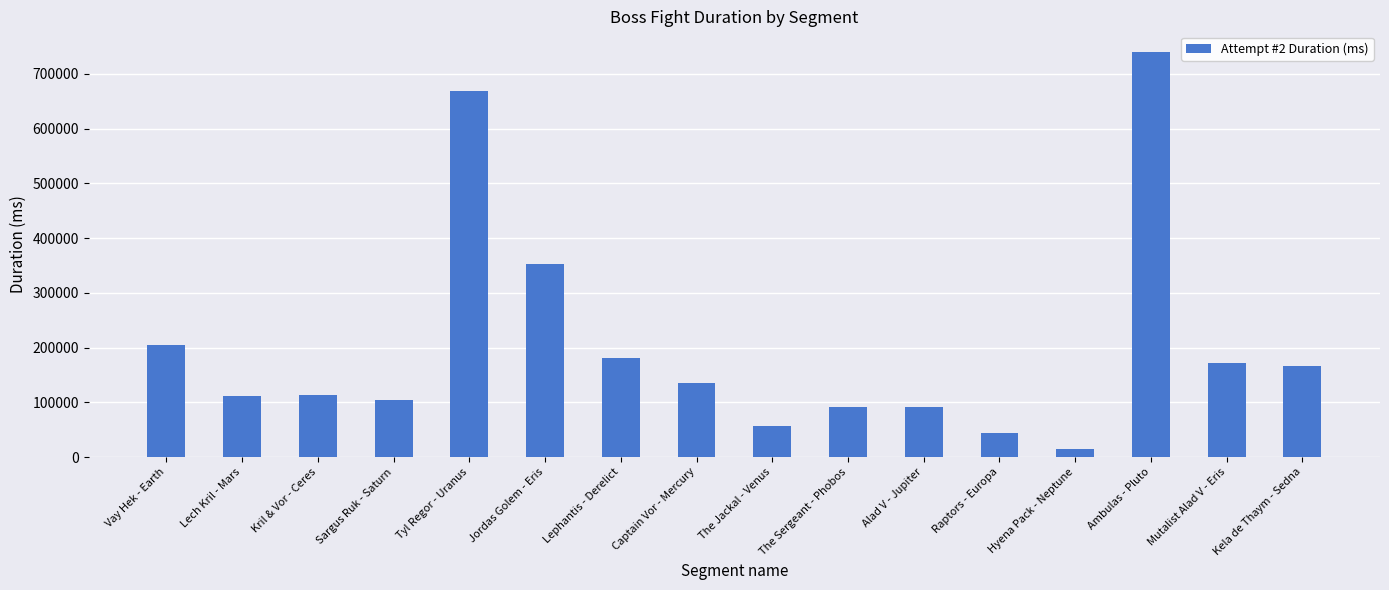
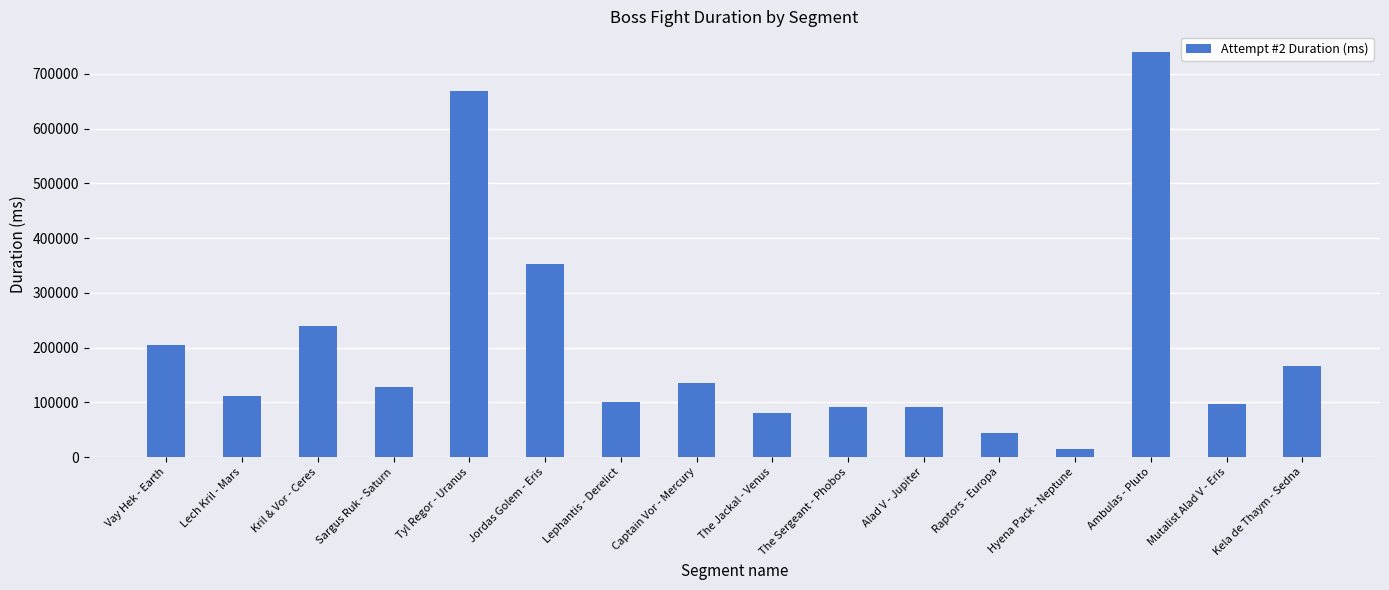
Kril & Vor - Ceres: 110000 -> 240000
Sargus Ruk - Saturn: 100000 -> 130000
Lephantis - Derelict: 180000 -> 100000
The Jackal - Venus: 60000 -> 80000
Mutalist Alad V - Eris: 170000 -> 100000
